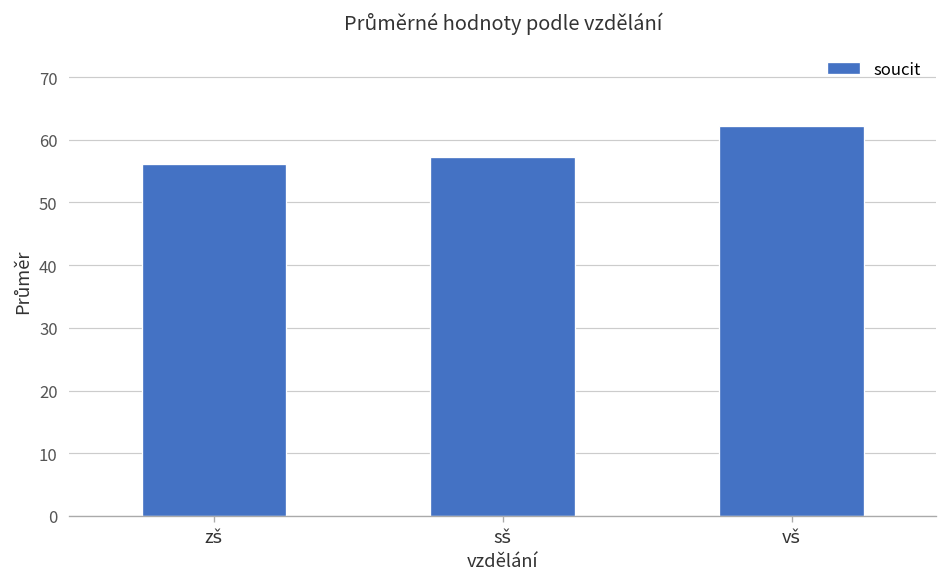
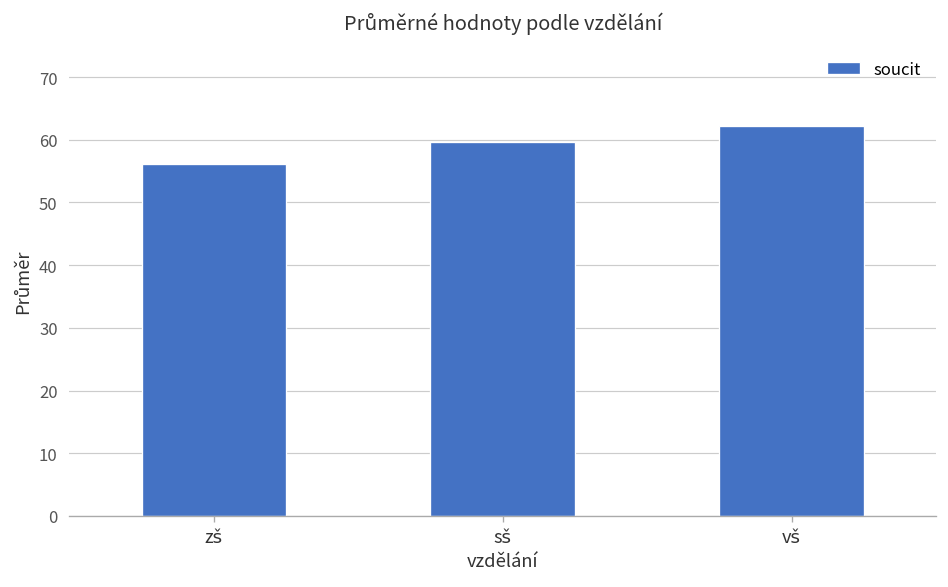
sš: 57 -> 60
